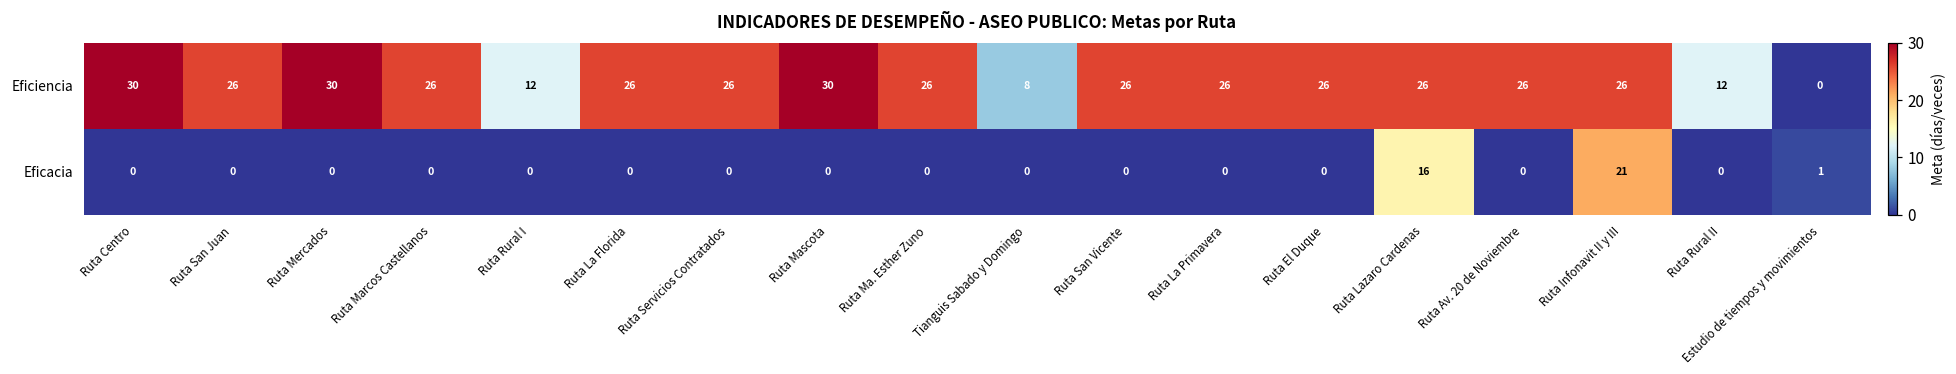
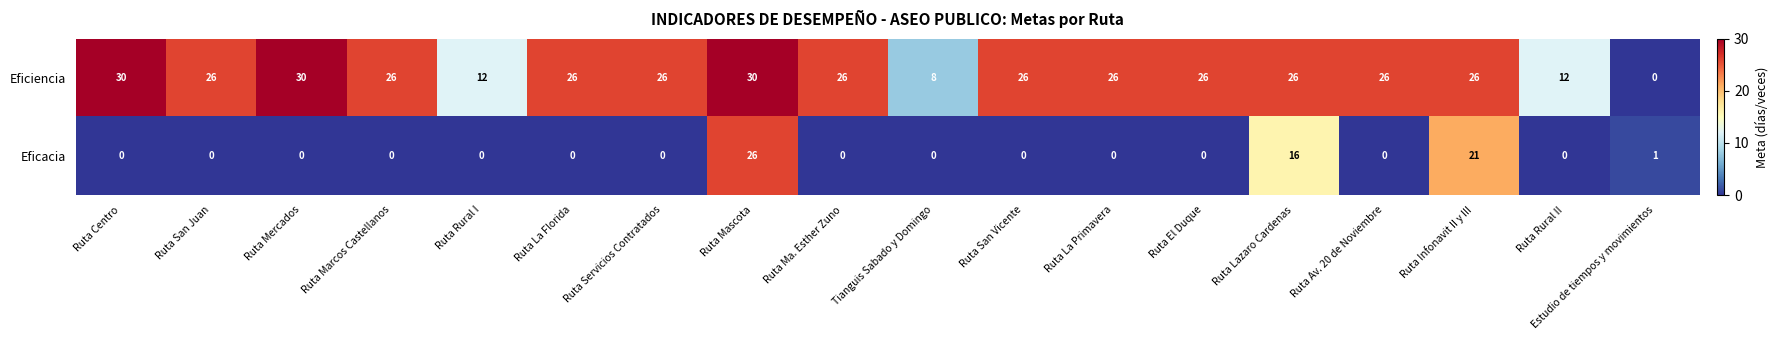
Eficacia, Ruta Mascota: 0 -> 26
